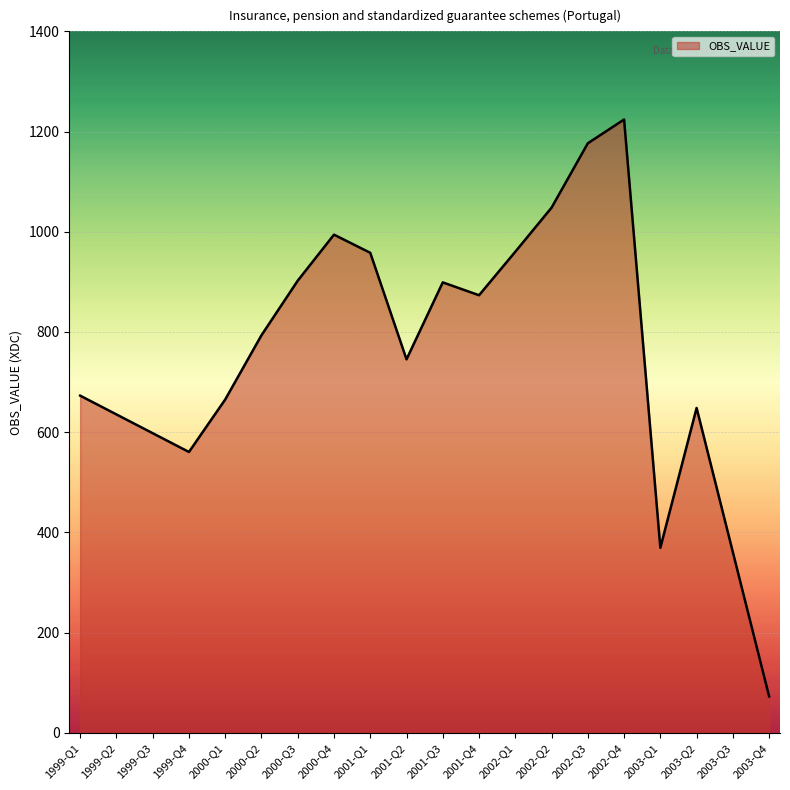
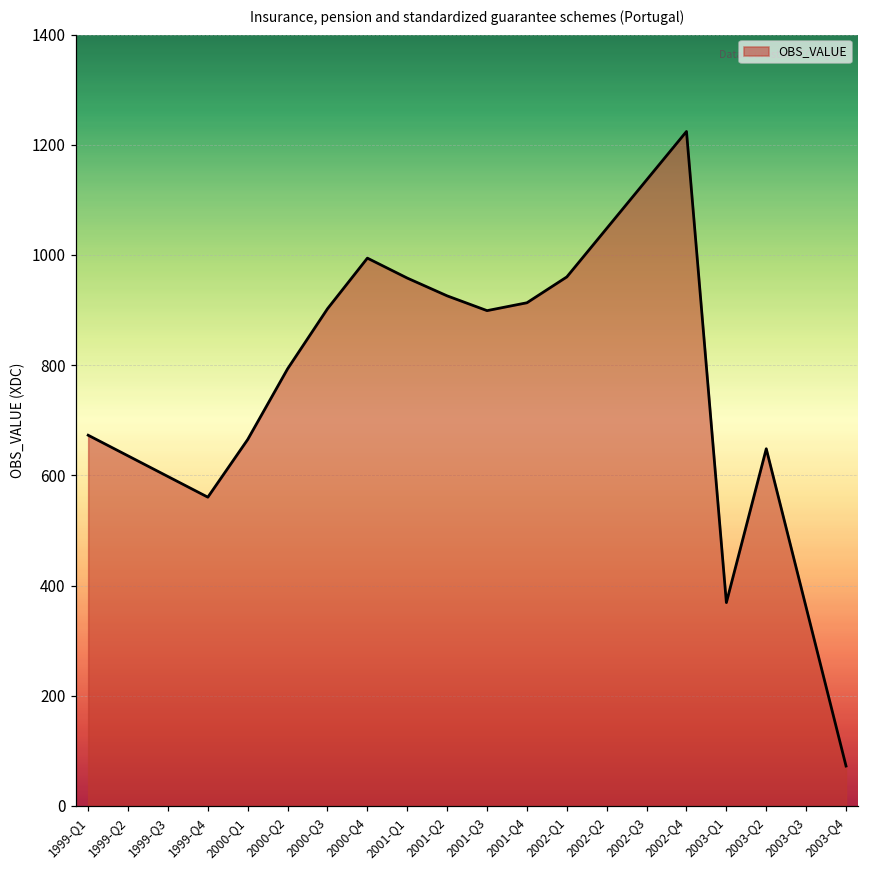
2001-Q2: 750 -> 930
2001-Q4: 870 -> 910
2002-Q3: 1180 -> 1140
